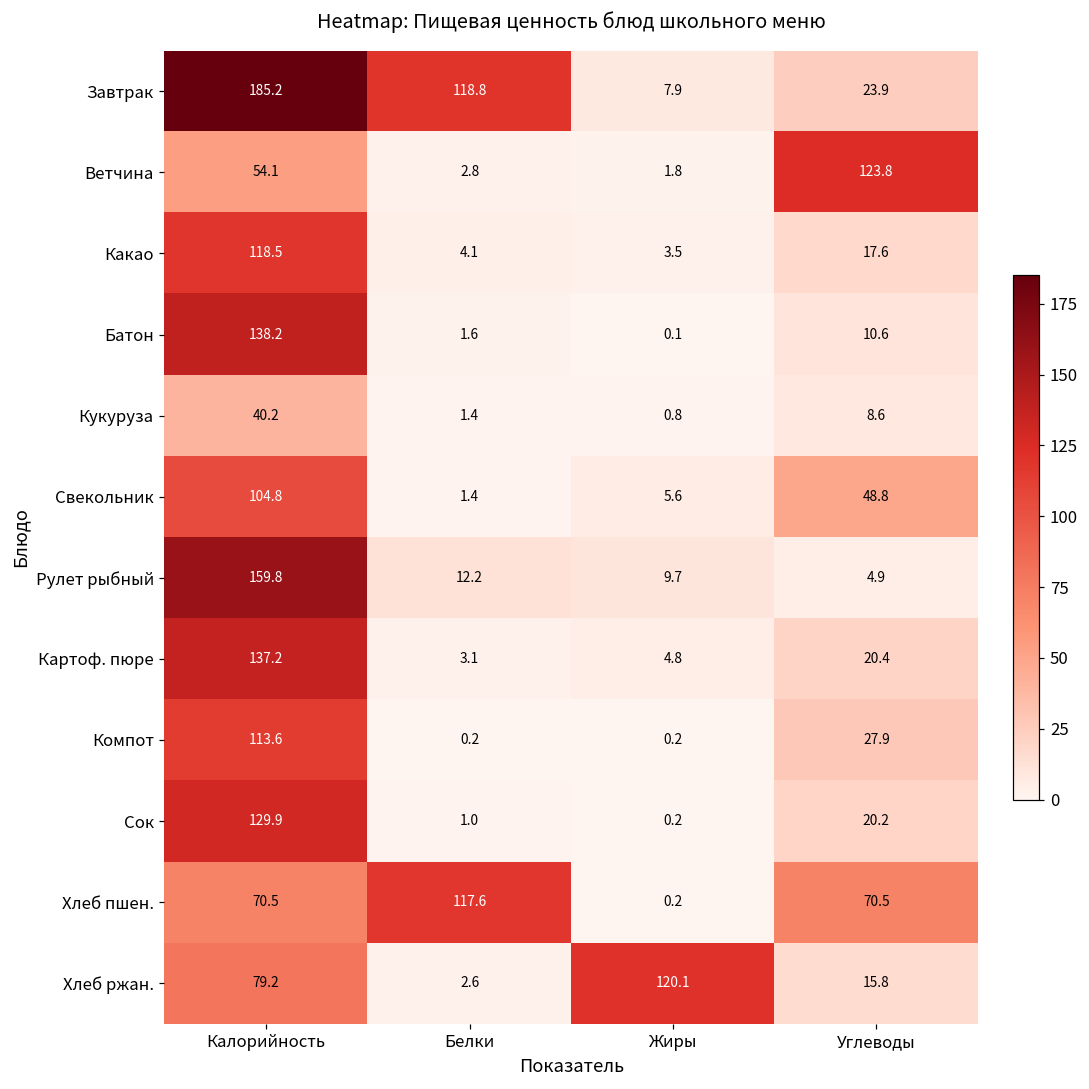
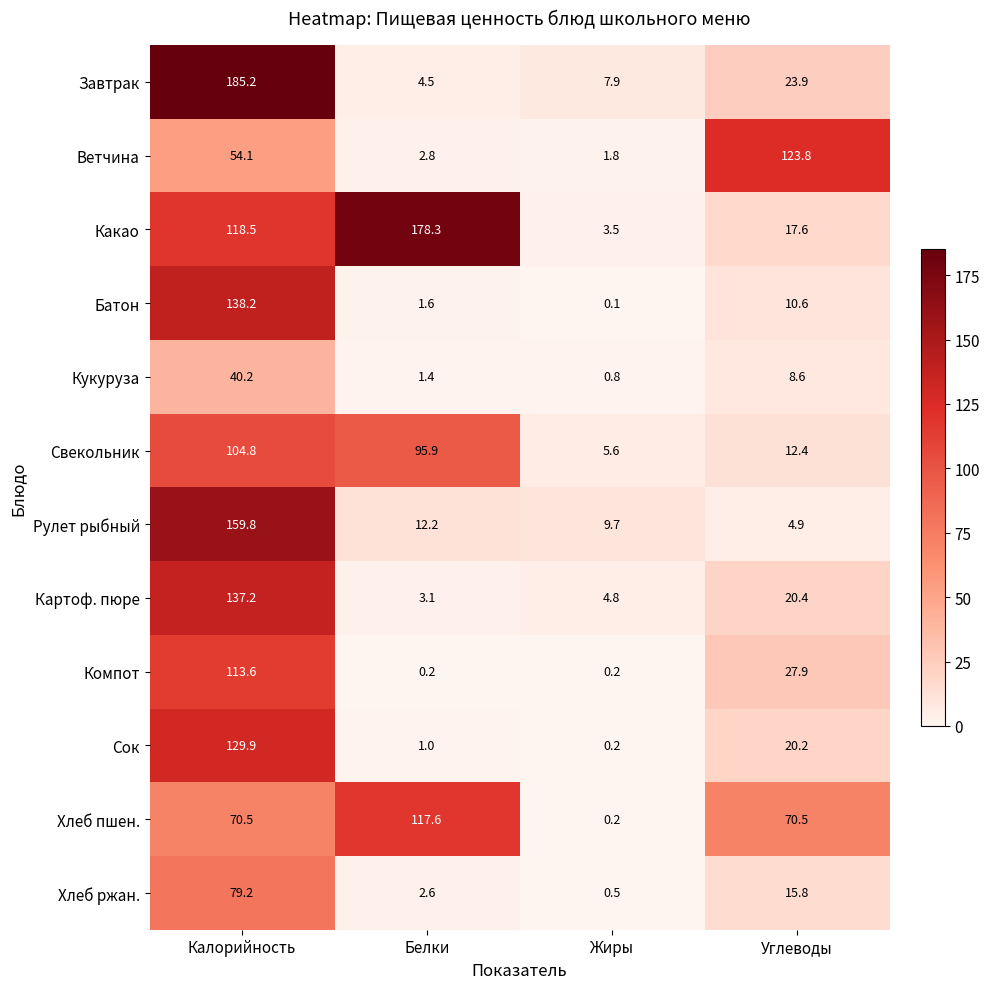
Завтрак, Белки: 118.8 -> 4.5
Какао, Белки: 4.1 -> 178.3
Свекольник, Белки: 1.4 -> 95.9
Свекольник, Углеводы: 48.8 -> 12.4
Хлеб ржан., Жиры: 120.1 -> 0.5
